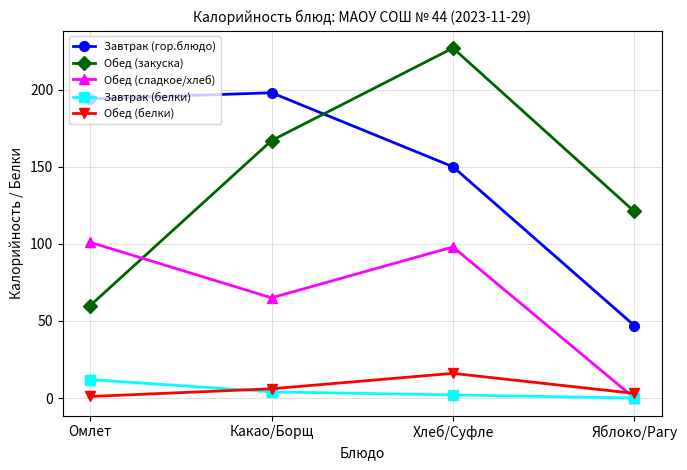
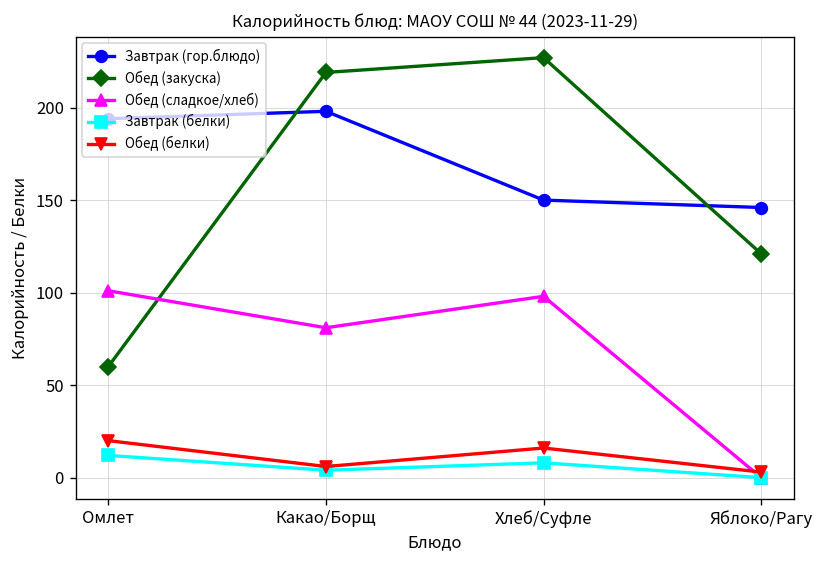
Обед (белки), Омлет: 1 -> 20
Обед (закуска), Какао/Борщ: 167 -> 219
Обед (сладкое/хлеб), Какао/Борщ: 65 -> 81
Завтрак (белки), Хлеб/Суфле: 2 -> 8
Завтрак (гор.блюдо), Яблоко/Рагу: 47 -> 146
